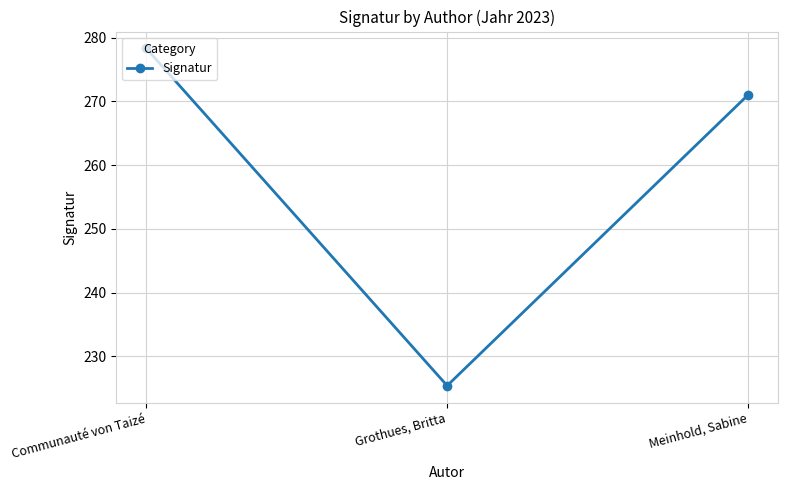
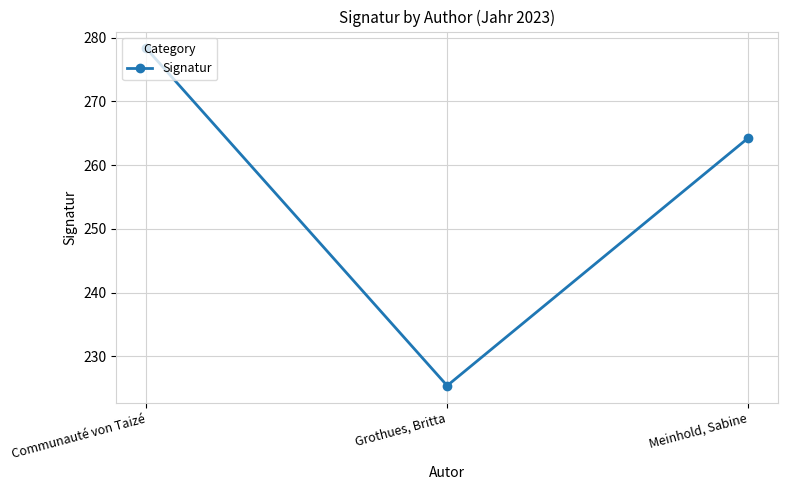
Meinhold, Sabine: 271 -> 264
